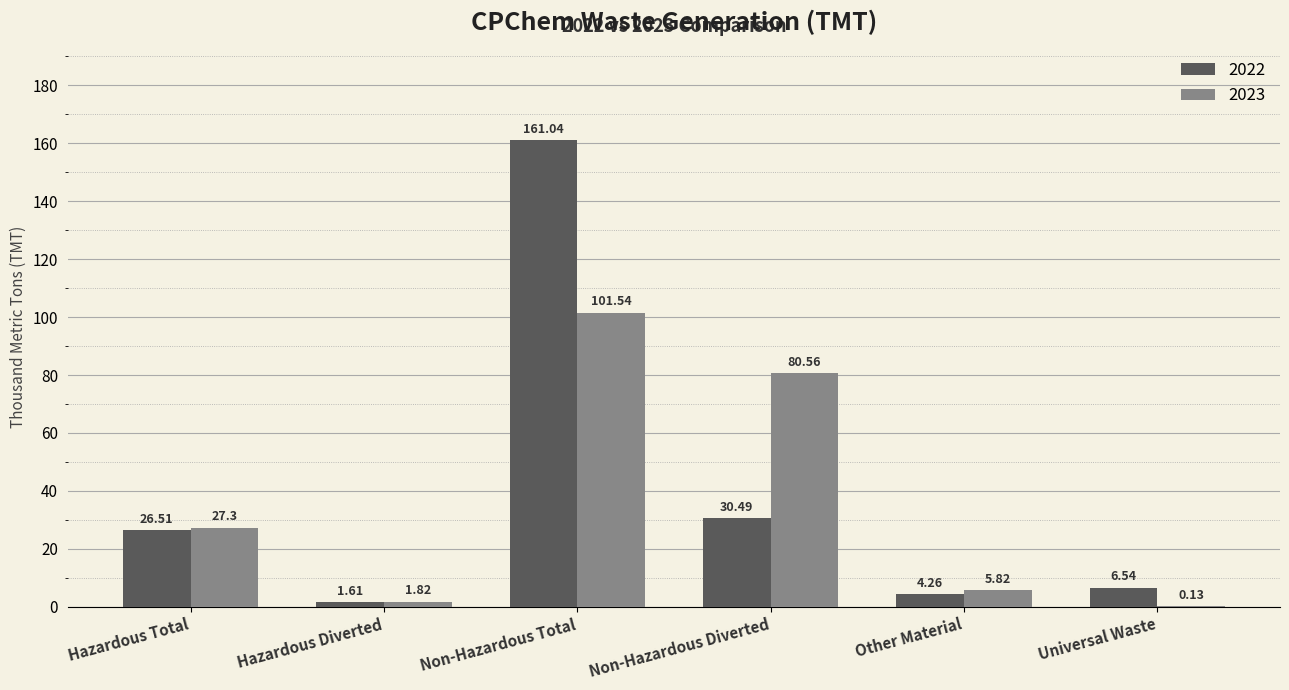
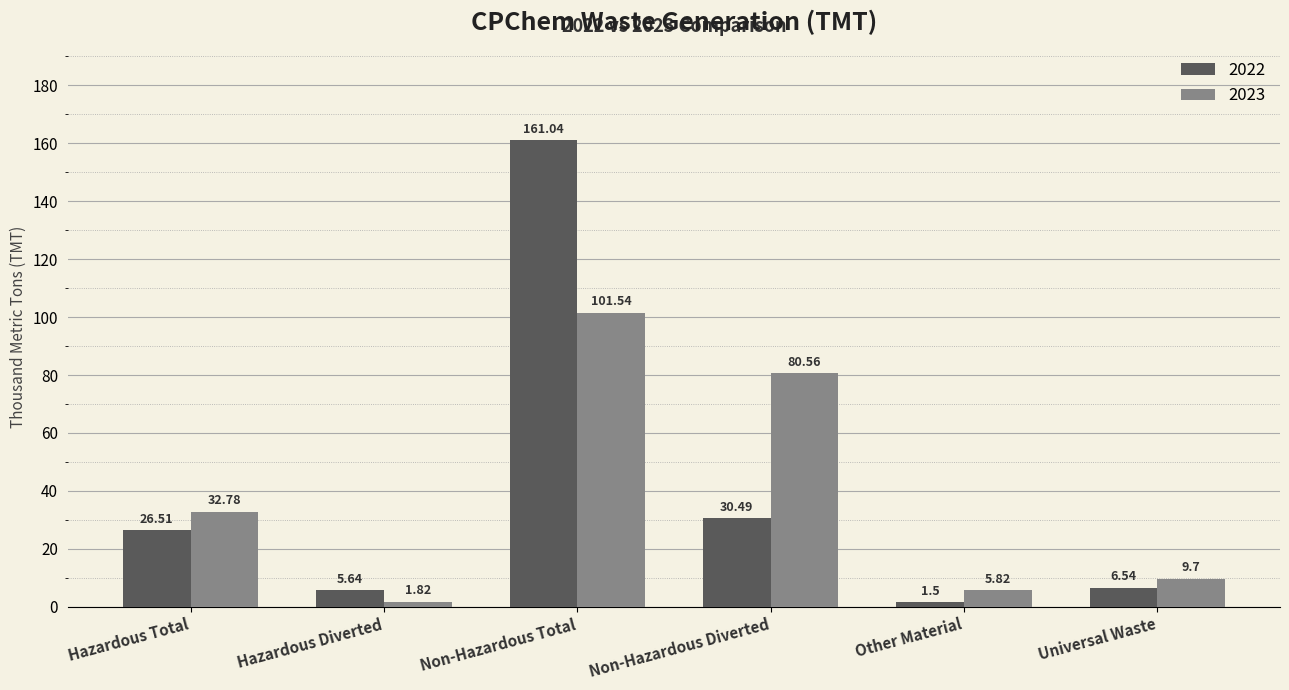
2023, Hazardous Total: 27.3 -> 32.78
2022, Hazardous Diverted: 1.61 -> 5.64
2022, Other Material: 4.26 -> 1.5
2023, Universal Waste: 0.13 -> 9.7
